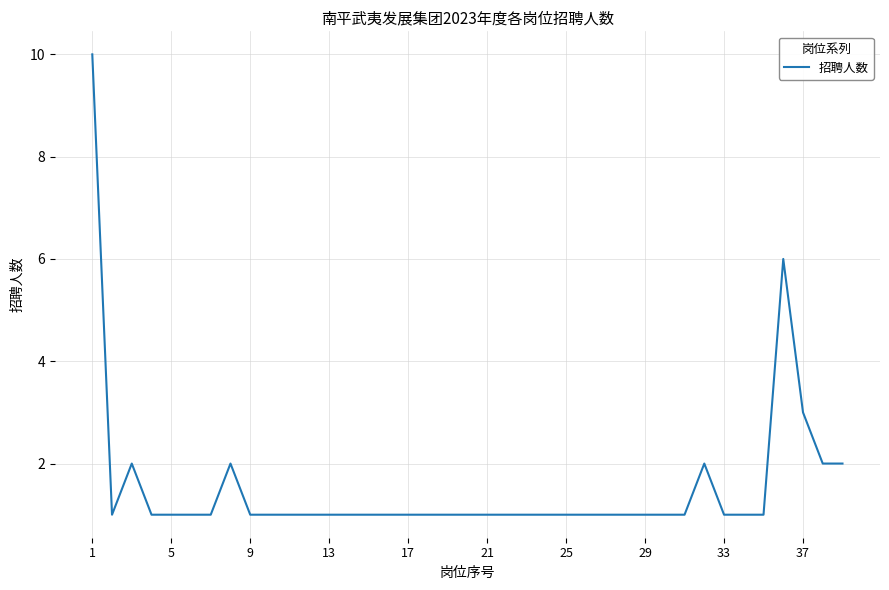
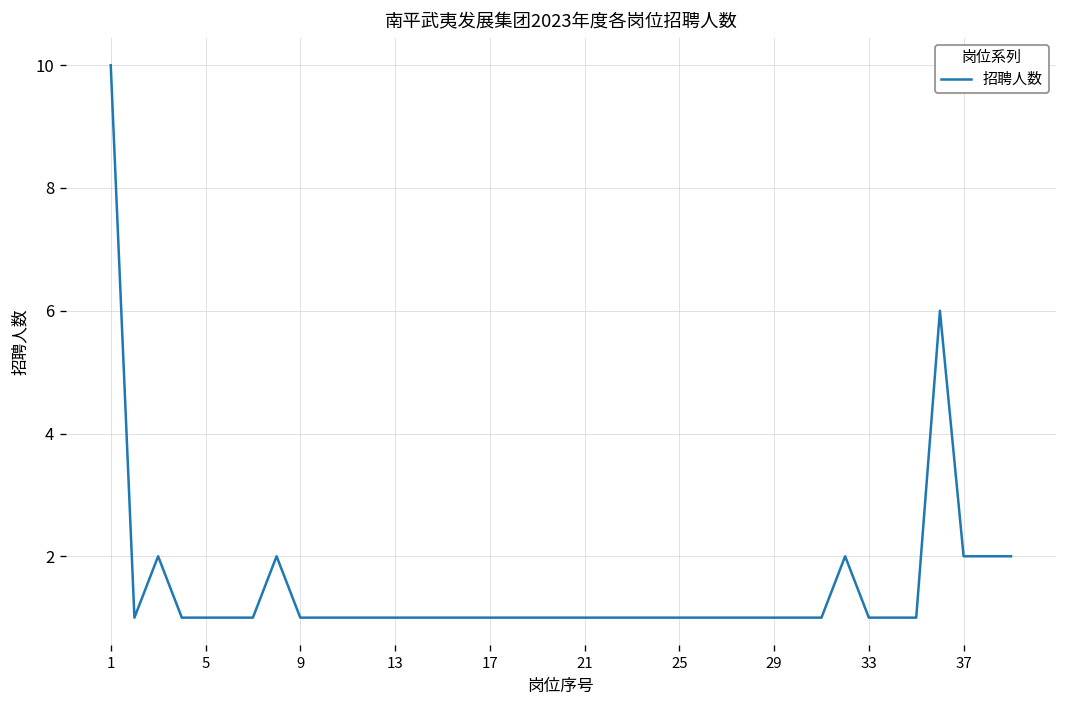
37: 3 -> 2
